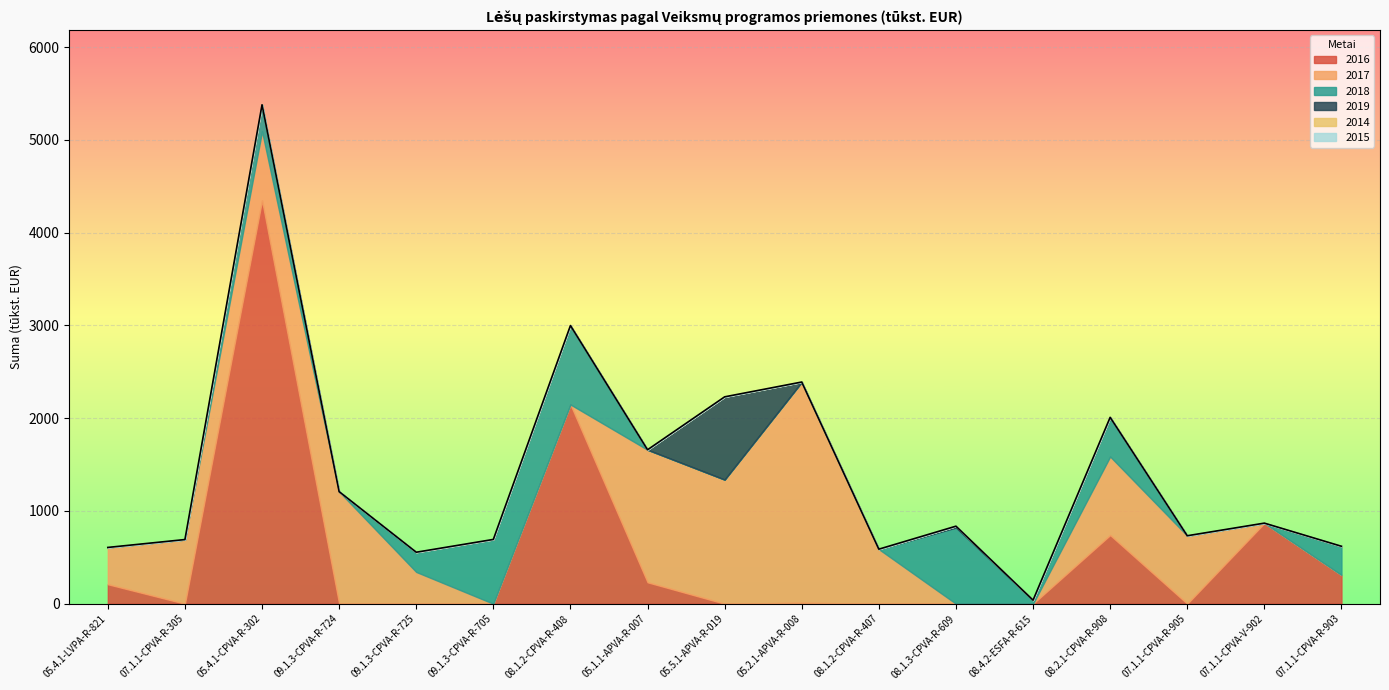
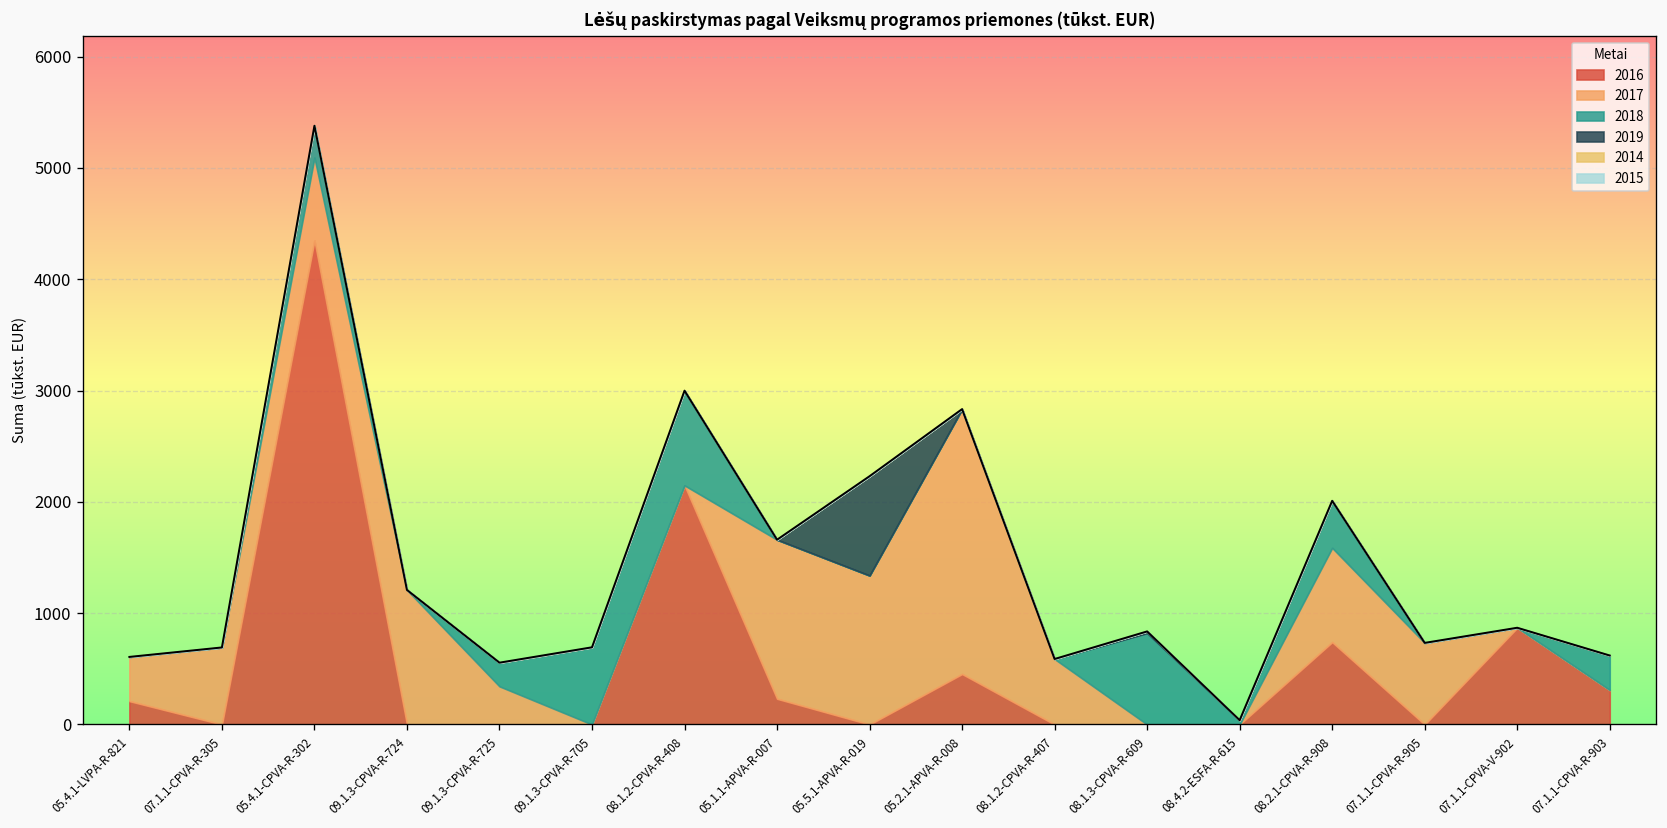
2016, 05.2.1-APVA-R-008: 0 -> 500
